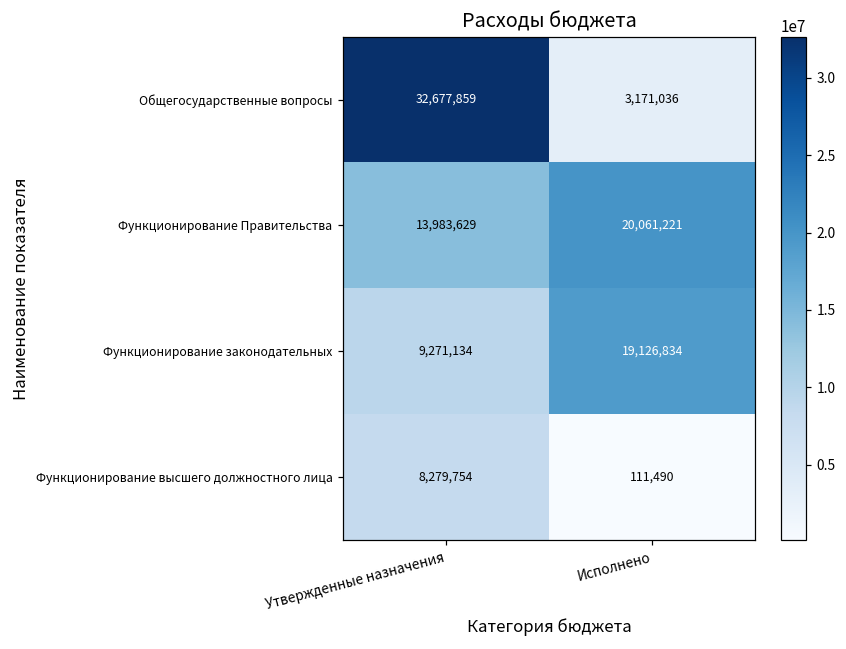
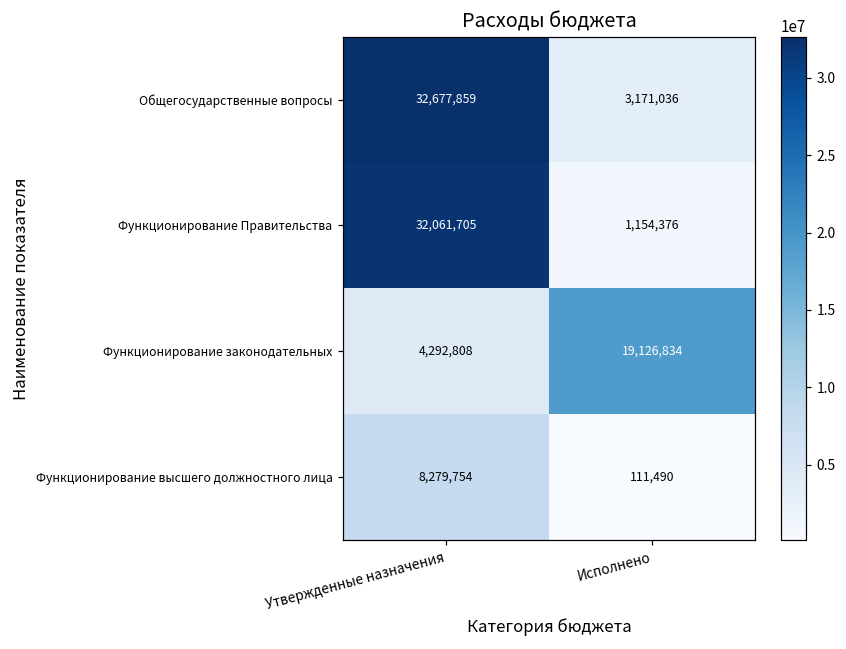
Функционирование Правительства, Утвержденные назначения: 13,983,629 -> 32,061,705
Функционирование Правительства, Исполнено: 20,061,221 -> 1,154,376
Функционирование законодательных, Утвержденные назначения: 9,271,134 -> 4,292,808
